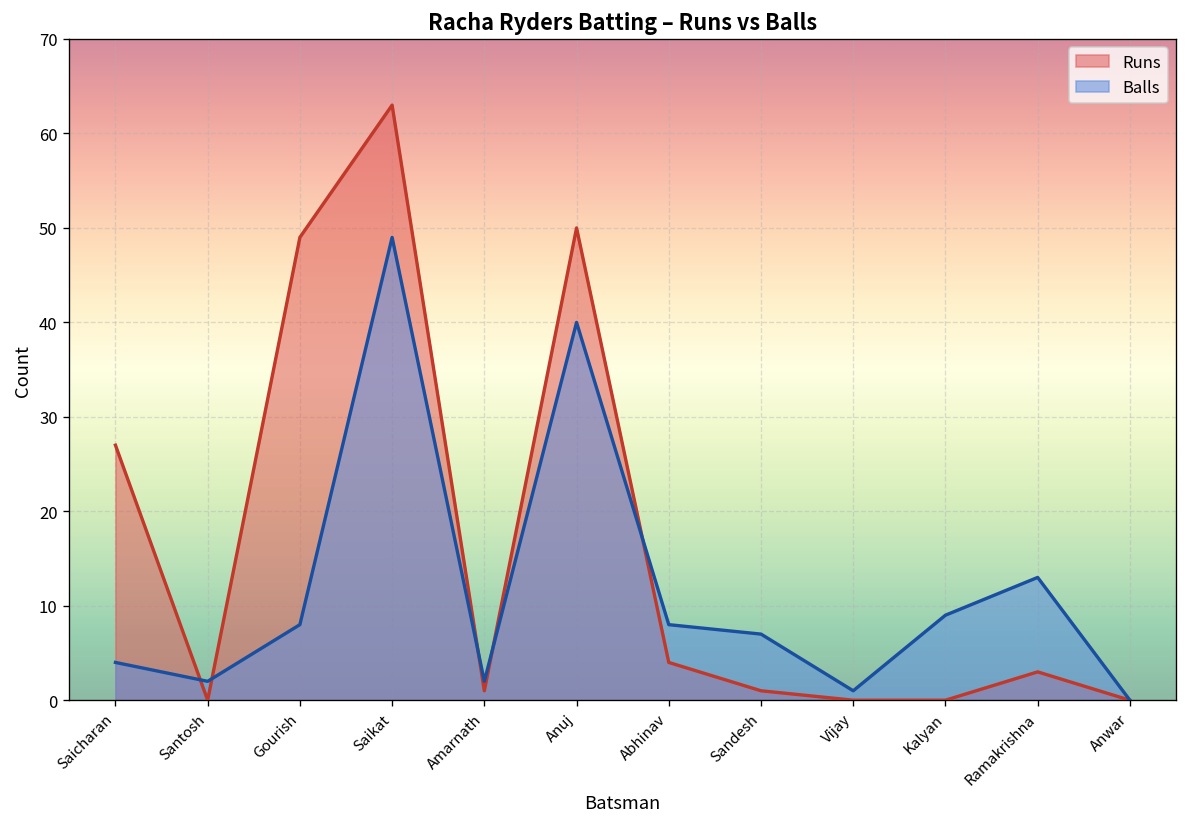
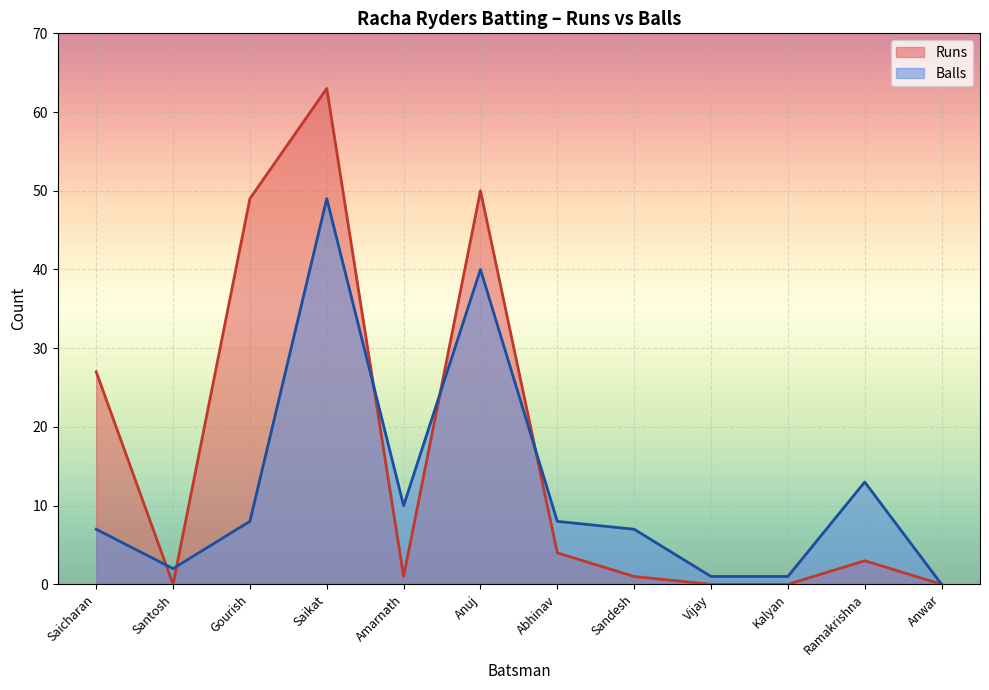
Balls, Saicharan: 4 -> 7
Balls, Amarnath: 2 -> 10
Balls, Kalyan: 9 -> 1
